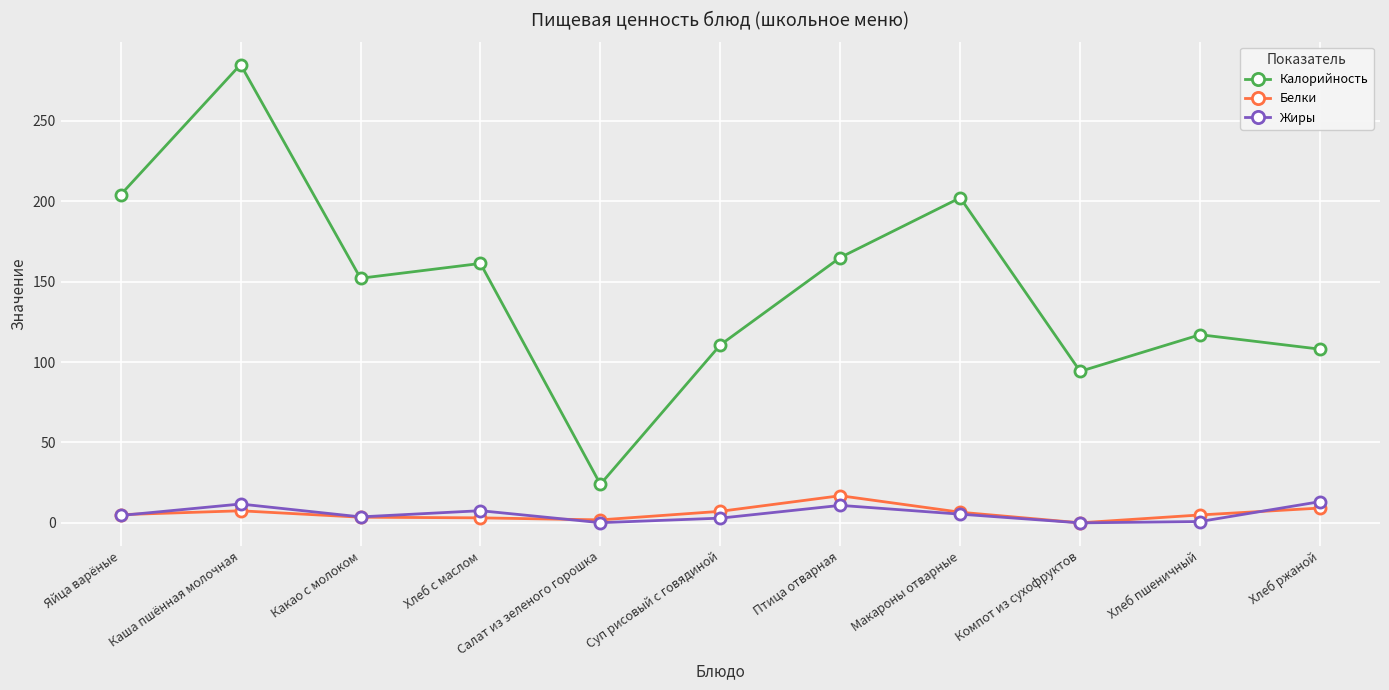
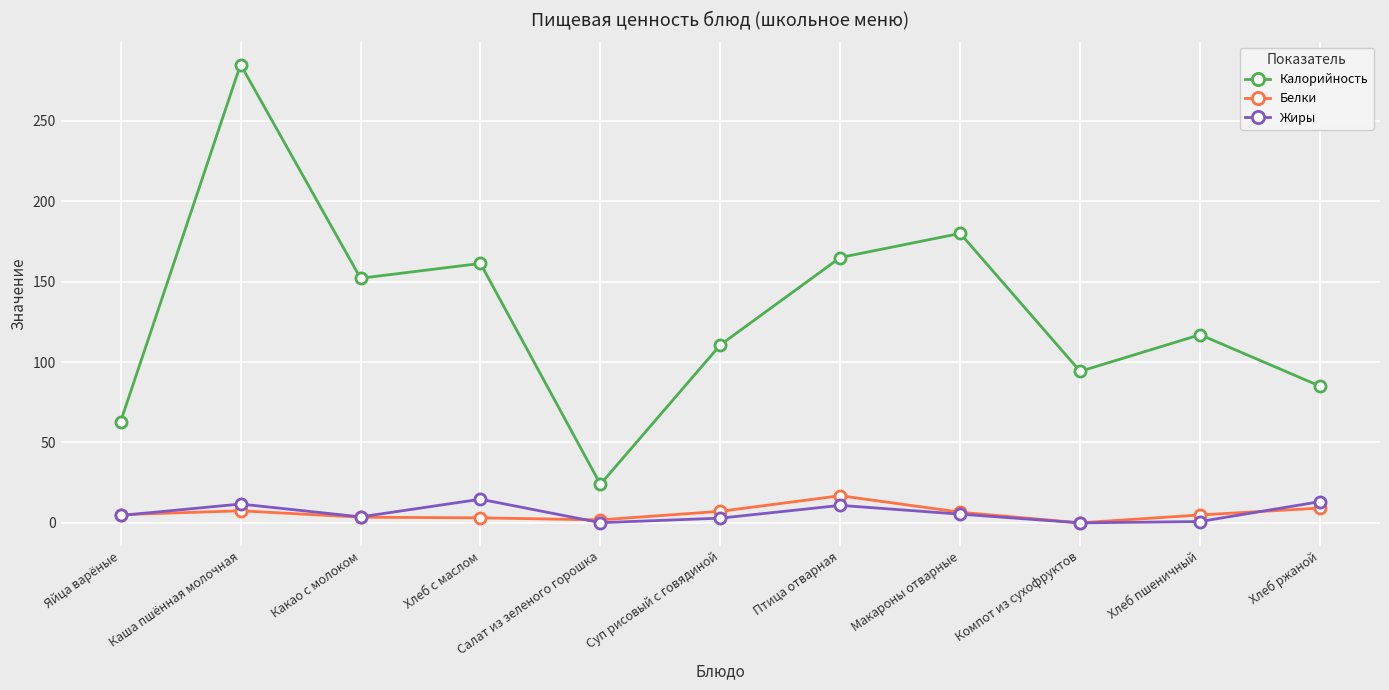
Калорийность, Яйца варёные: 204 -> 63
Жиры, Хлеб с маслом: 8 -> 15
Калорийность, Макароны отварные: 202 -> 180
Калорийность, Хлеб ржаной: 108 -> 85
